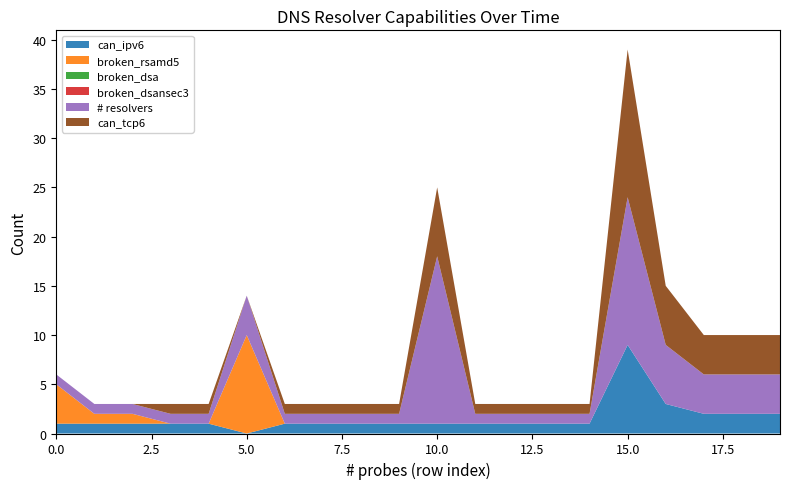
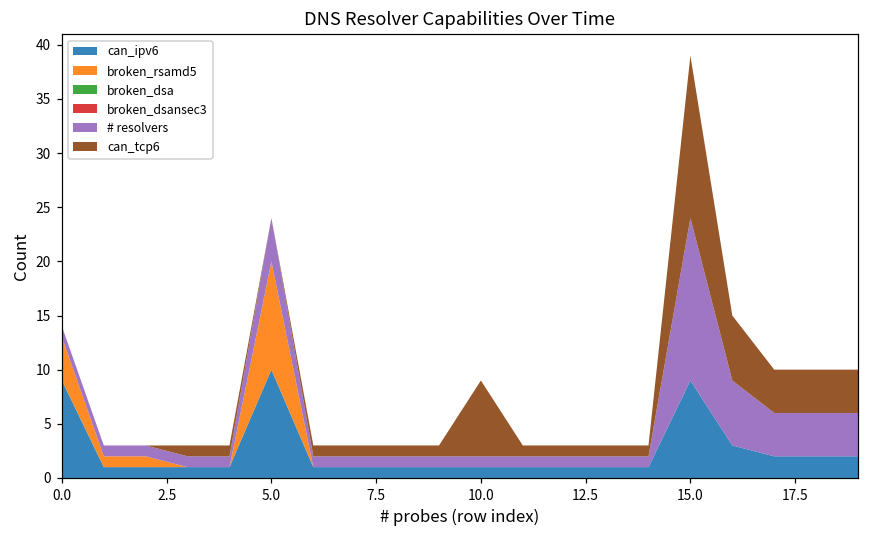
can_ipv6, 0.0: 1 -> 9
can_ipv6, 5.0: 0 -> 10
# resolvers, 10.0: 17 -> 1
